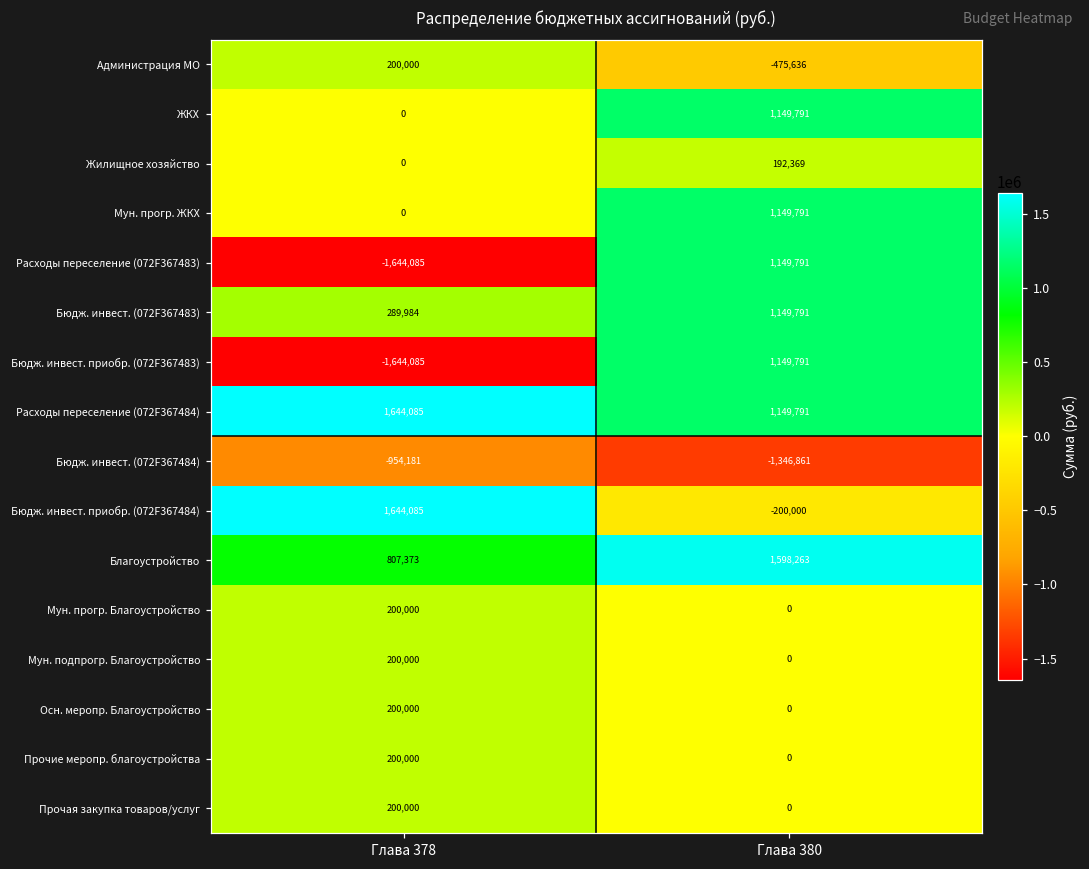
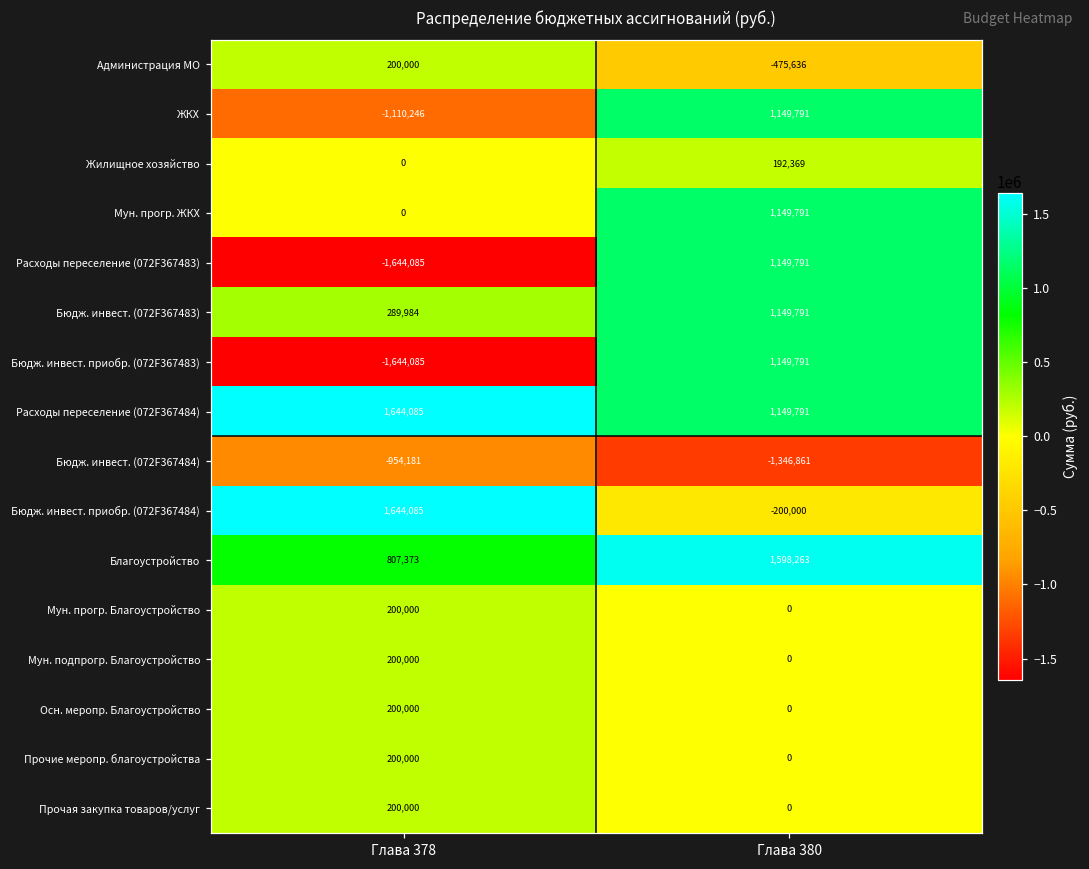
ЖКХ, Глава 378: 0 -> -1,110,246
